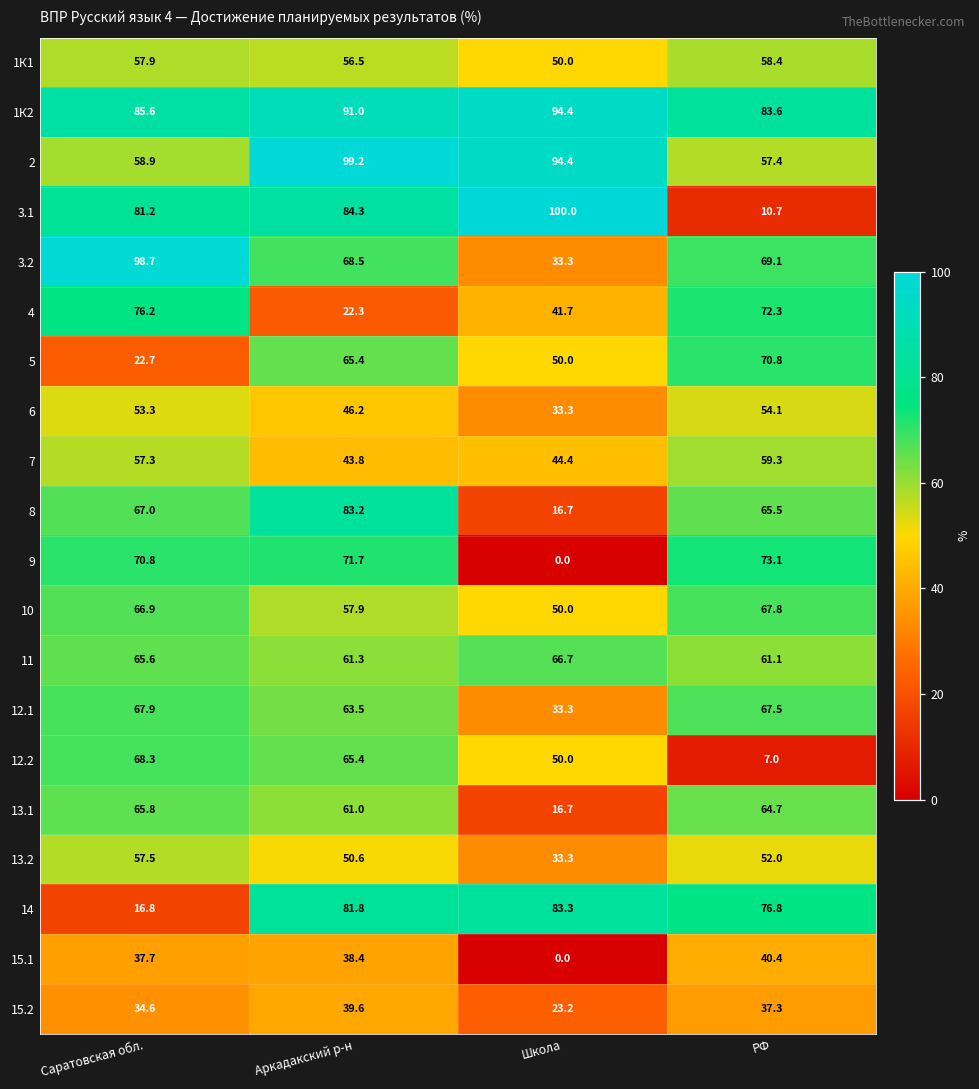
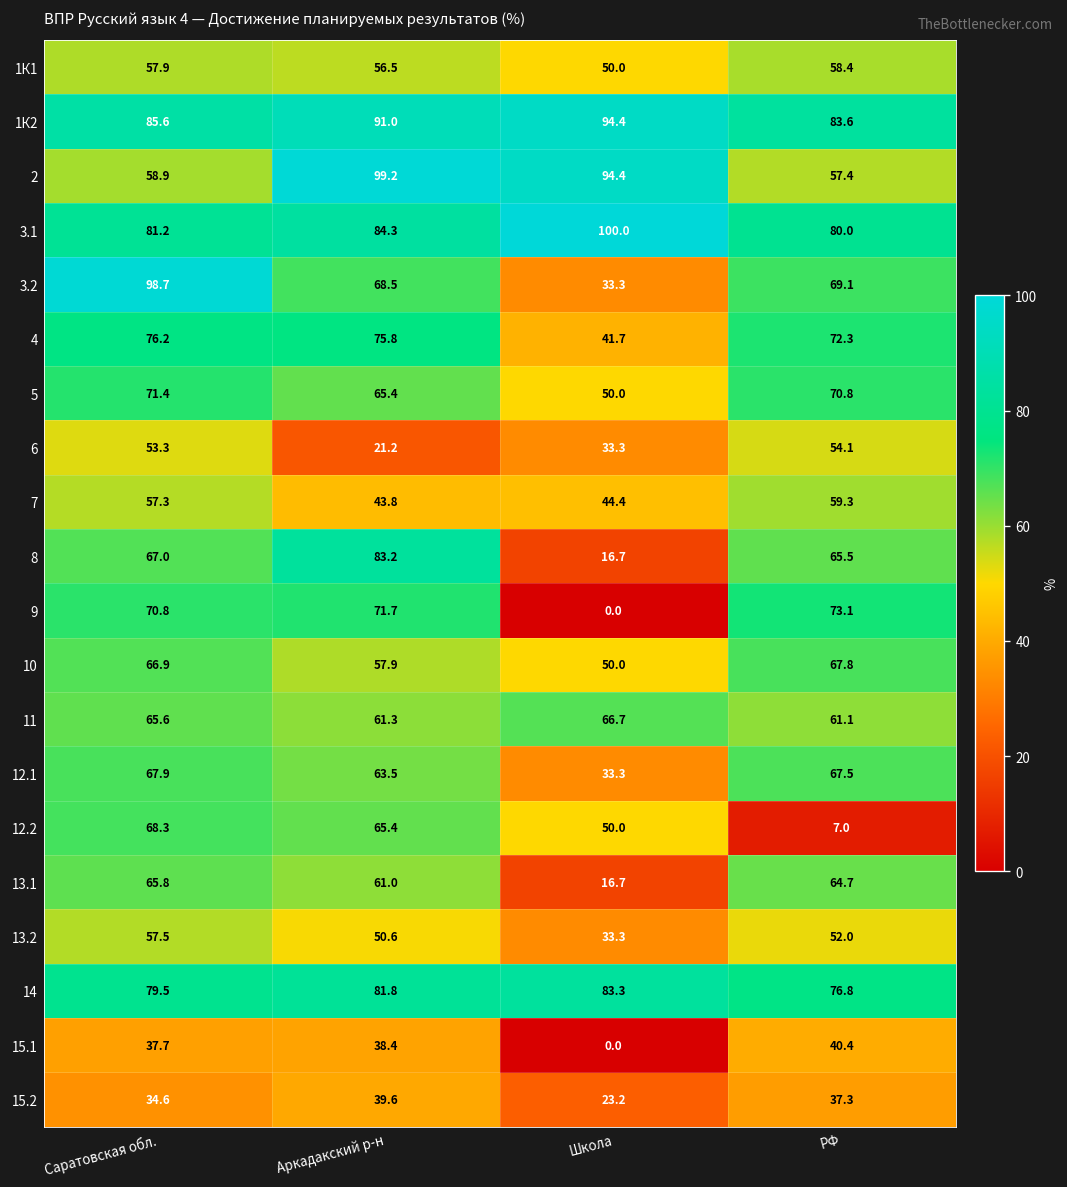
3.1, РФ: 10.7 -> 80.0
4, Аркадакский р-н: 22.3 -> 75.8
5, Саратовская обл.: 22.7 -> 71.4
6, Аркадакский р-н: 46.2 -> 21.2
14, Саратовская обл.: 16.8 -> 79.5
